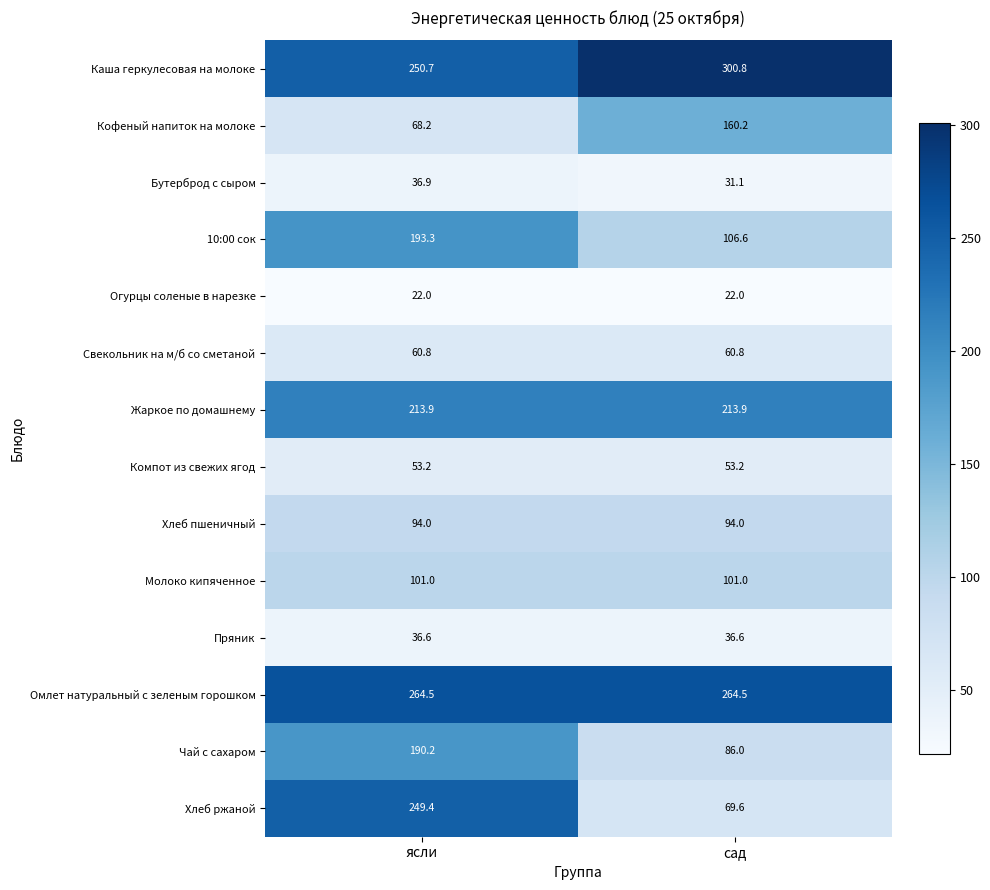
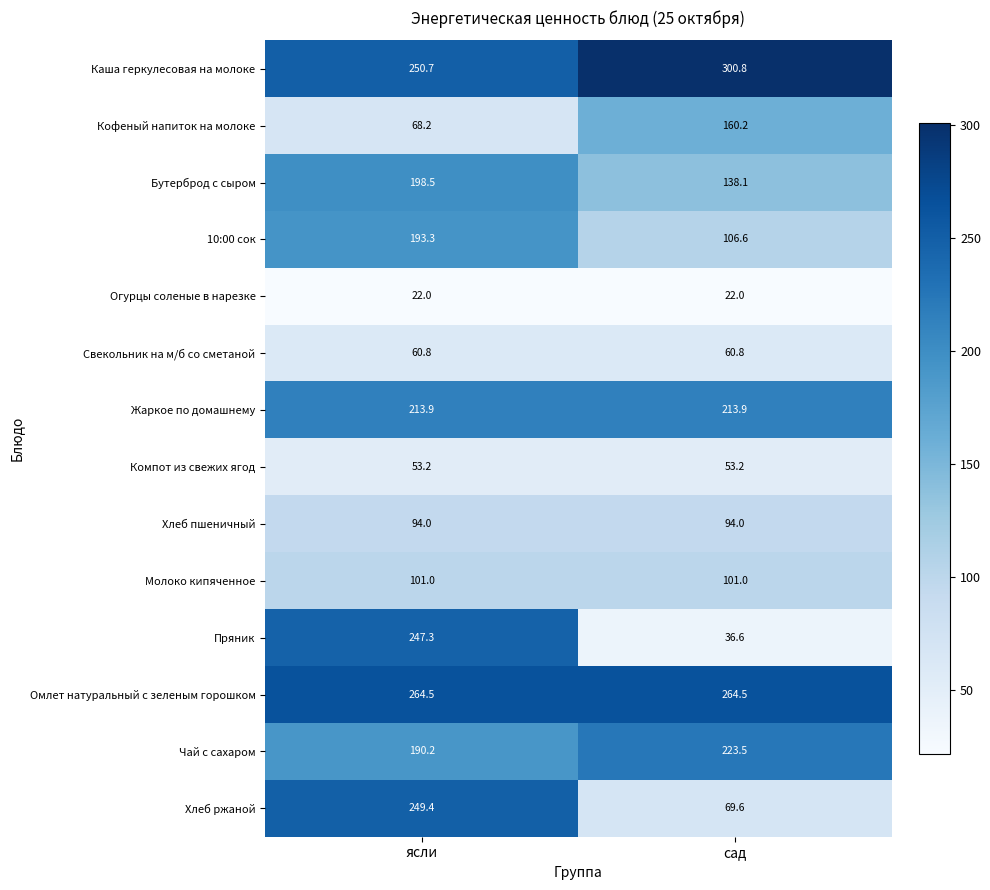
Бутерброд с сыром, ясли: 36.9 -> 198.5
Бутерброд с сыром, сад: 31.1 -> 138.1
Пряник, ясли: 36.6 -> 247.3
Чай с сахаром, сад: 86.0 -> 223.5
